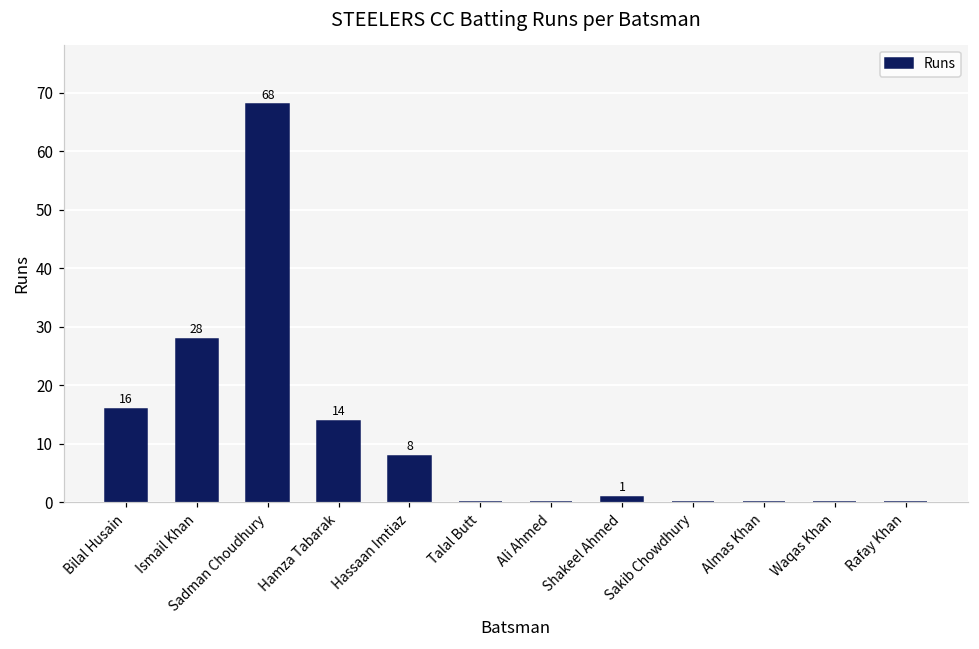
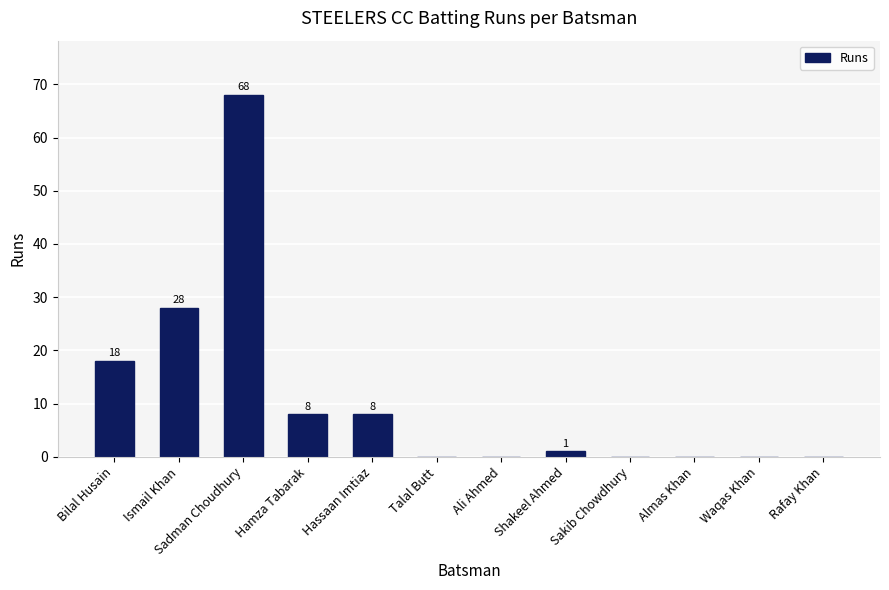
Bilal Husain: 16 -> 18
Hamza Tabarak: 14 -> 8
